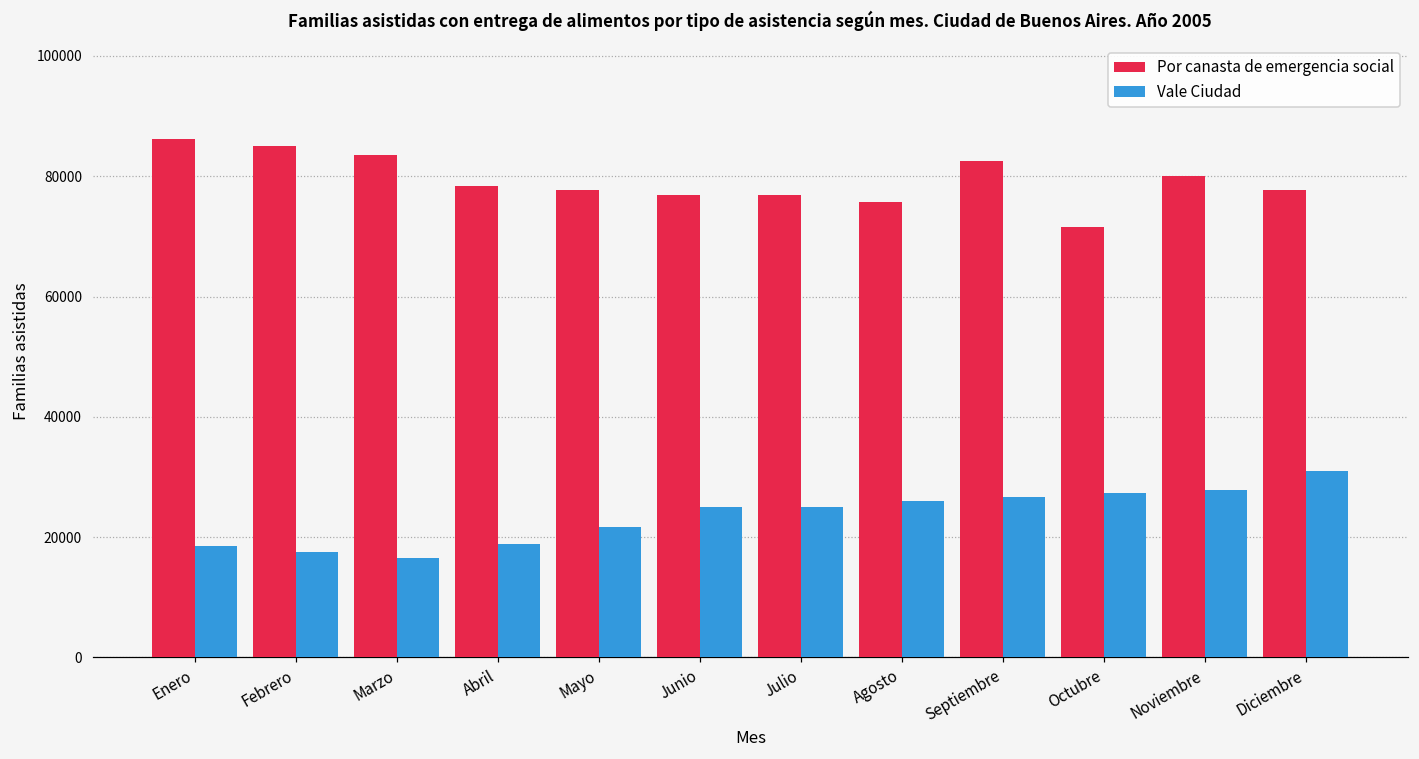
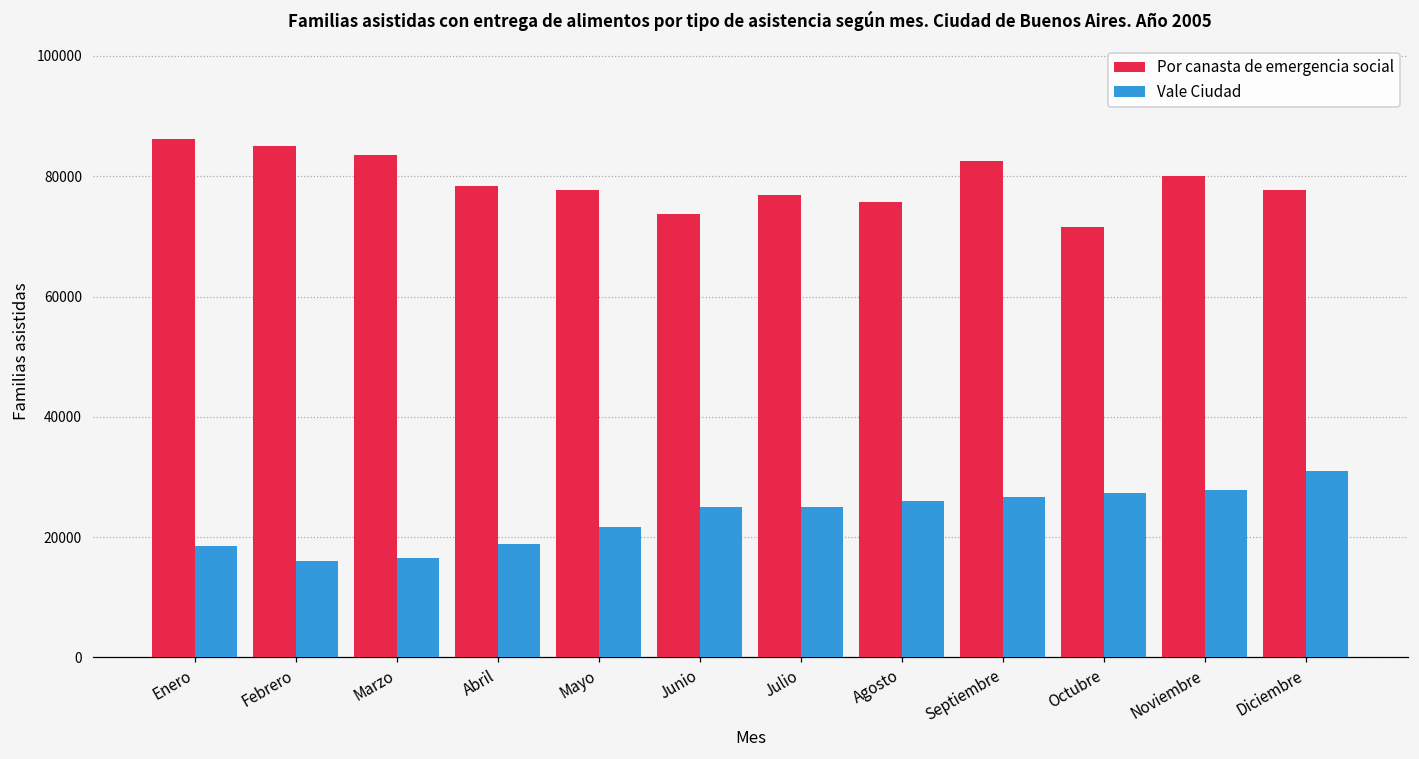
Vale Ciudad, Febrero: 18000 -> 16000
Por canasta de emergencia social, Junio: 77000 -> 74000
